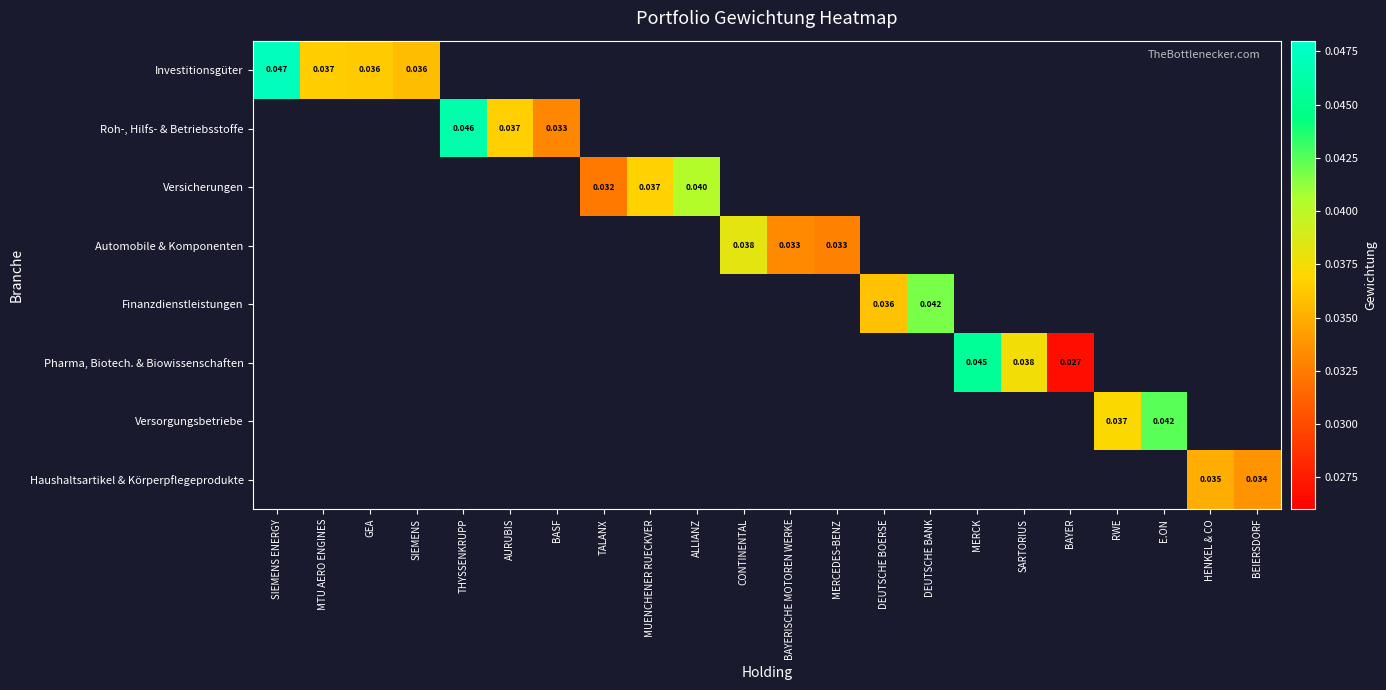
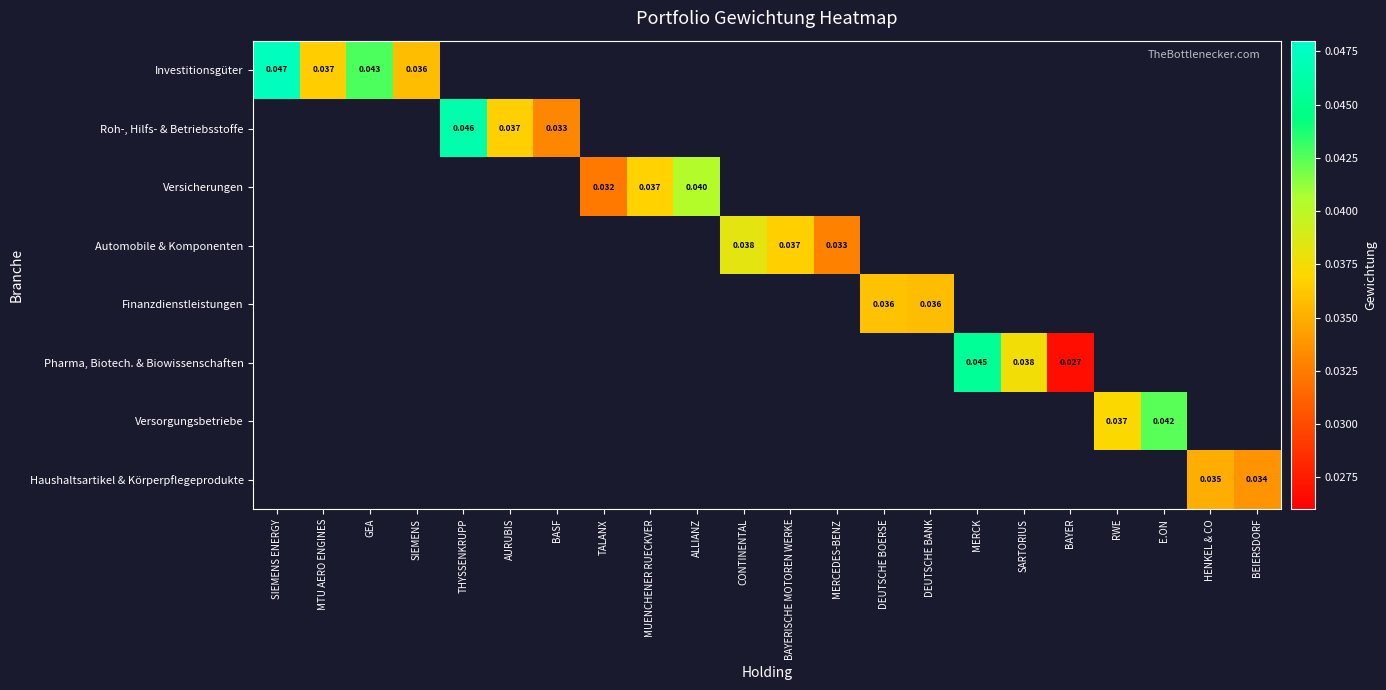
Investitionsgüter, GEA: 0.036 -> 0.043
Automobile & Komponenten, BAYERISCHE MOTOREN WERKE: 0.033 -> 0.037
Finanzdienstleistungen, DEUTSCHE BANK: 0.042 -> 0.036
